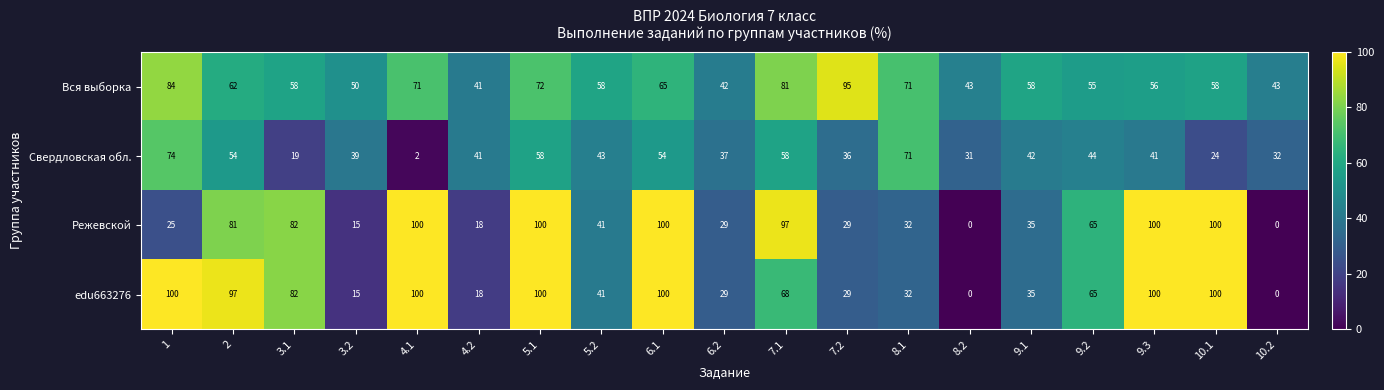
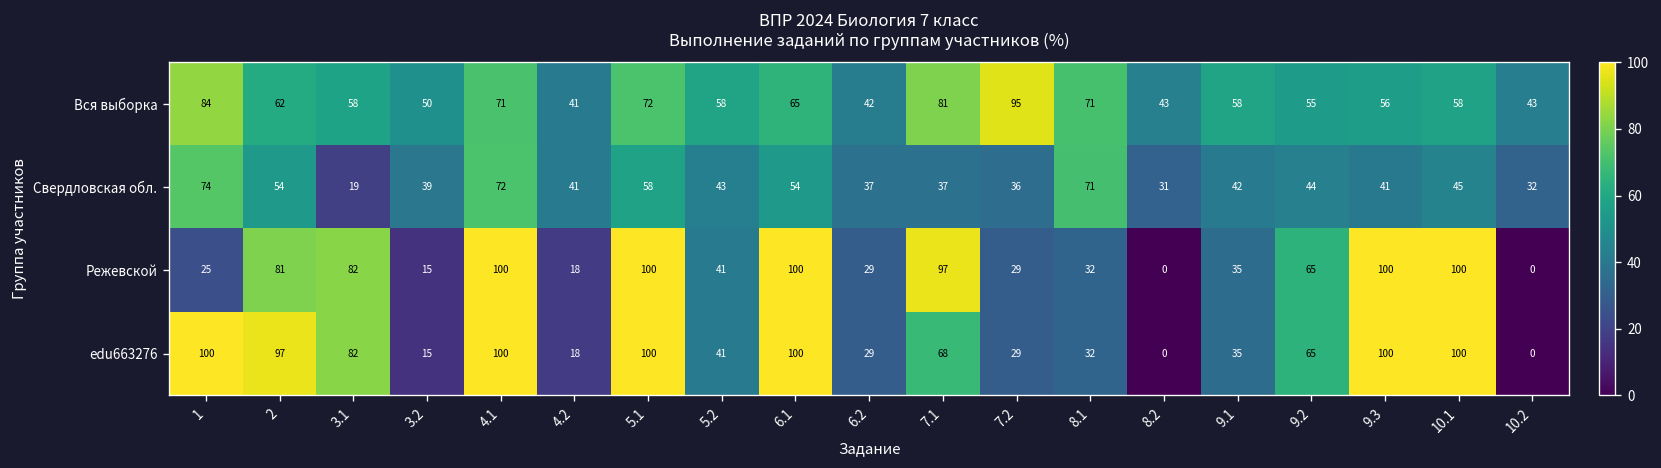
Свердловская обл., 4.1: 2 -> 72
Свердловская обл., 7.1: 58 -> 37
Свердловская обл., 10.1: 24 -> 45
